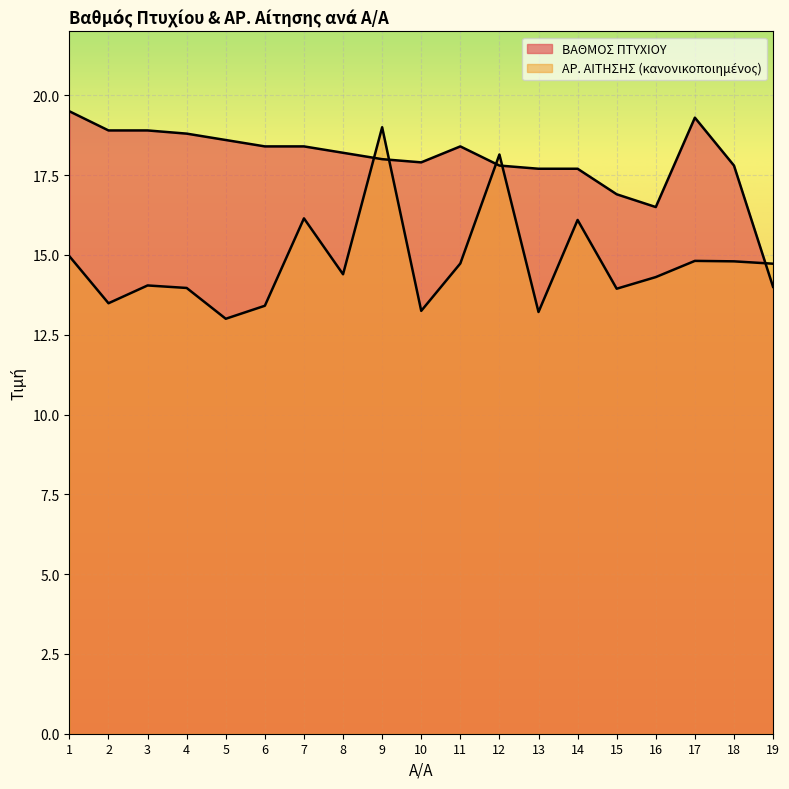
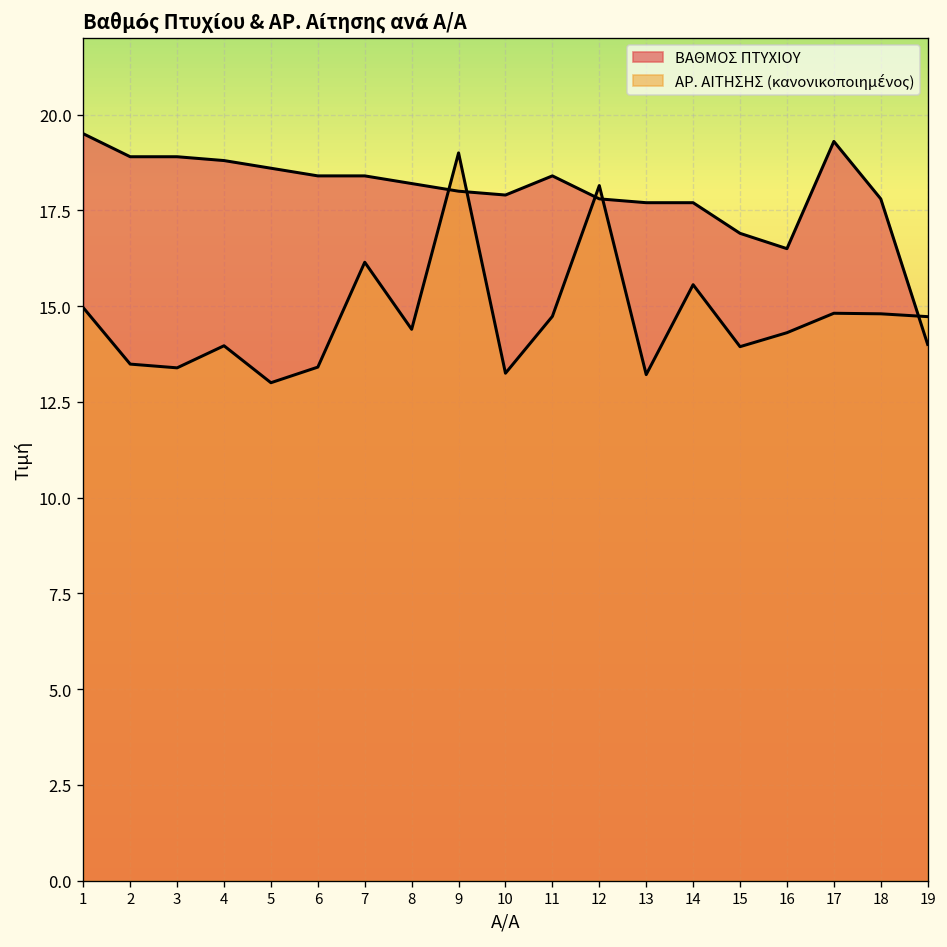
ΑΡ. ΑΙΤΗΣΗΣ (κανονικοποιημένος), 3: 14.0 -> 13.4
ΑΡ. ΑΙΤΗΣΗΣ (κανονικοποιημένος), 14: 16.1 -> 15.6
